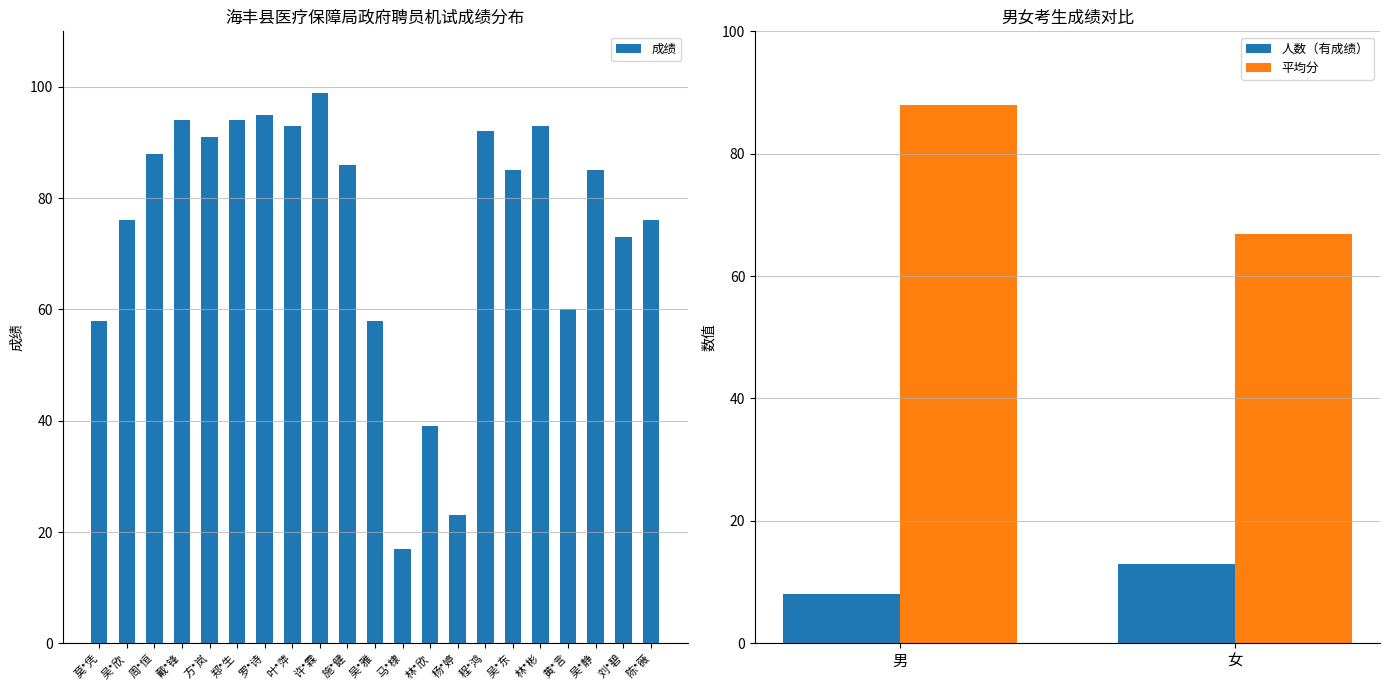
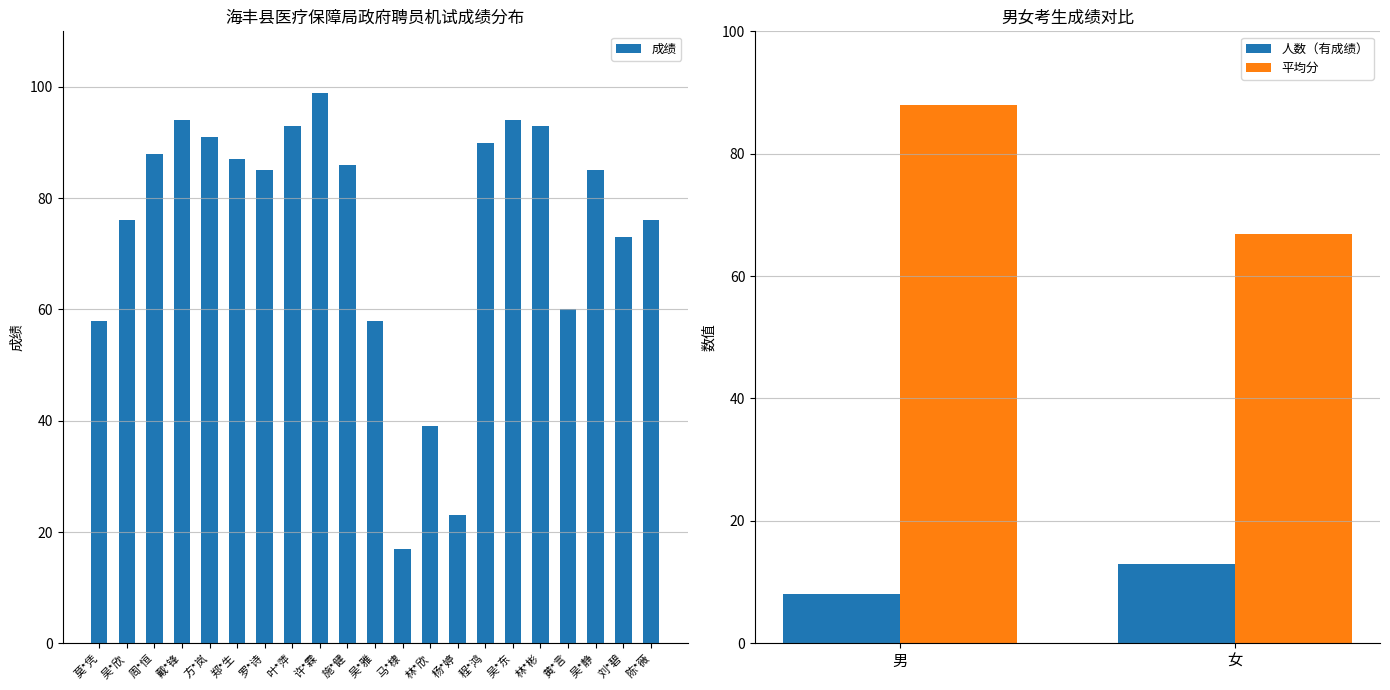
海丰县医疗保障局政府聘员机试成绩分布, 郑*生: 94 -> 87
海丰县医疗保障局政府聘员机试成绩分布, 罗*诗: 95 -> 85
海丰县医疗保障局政府聘员机试成绩分布, 程*鸿: 92 -> 90
海丰县医疗保障局政府聘员机试成绩分布, 吴*东: 85 -> 94
